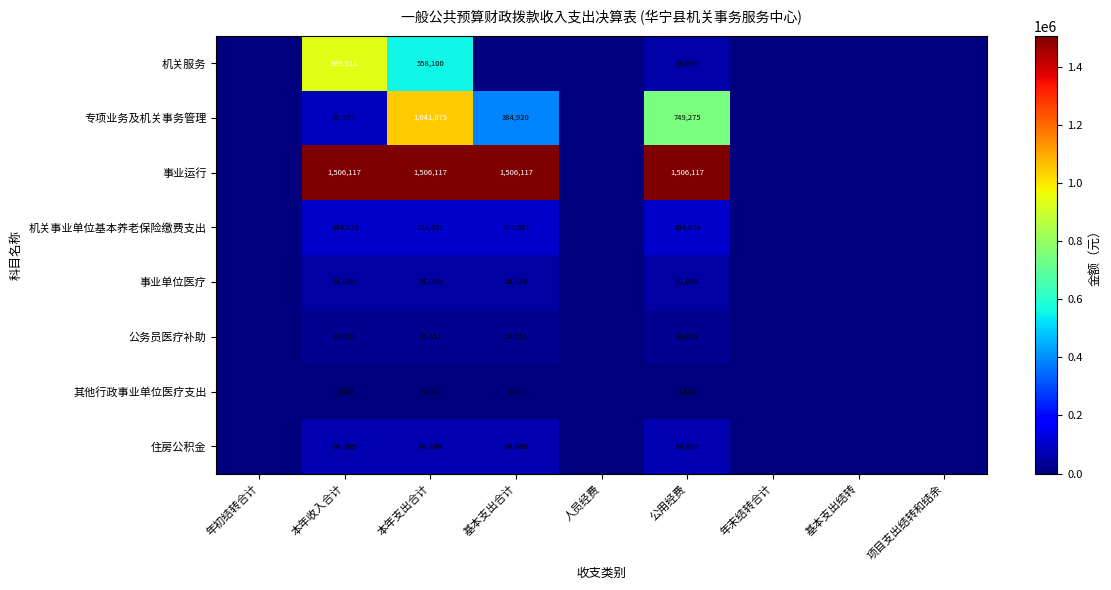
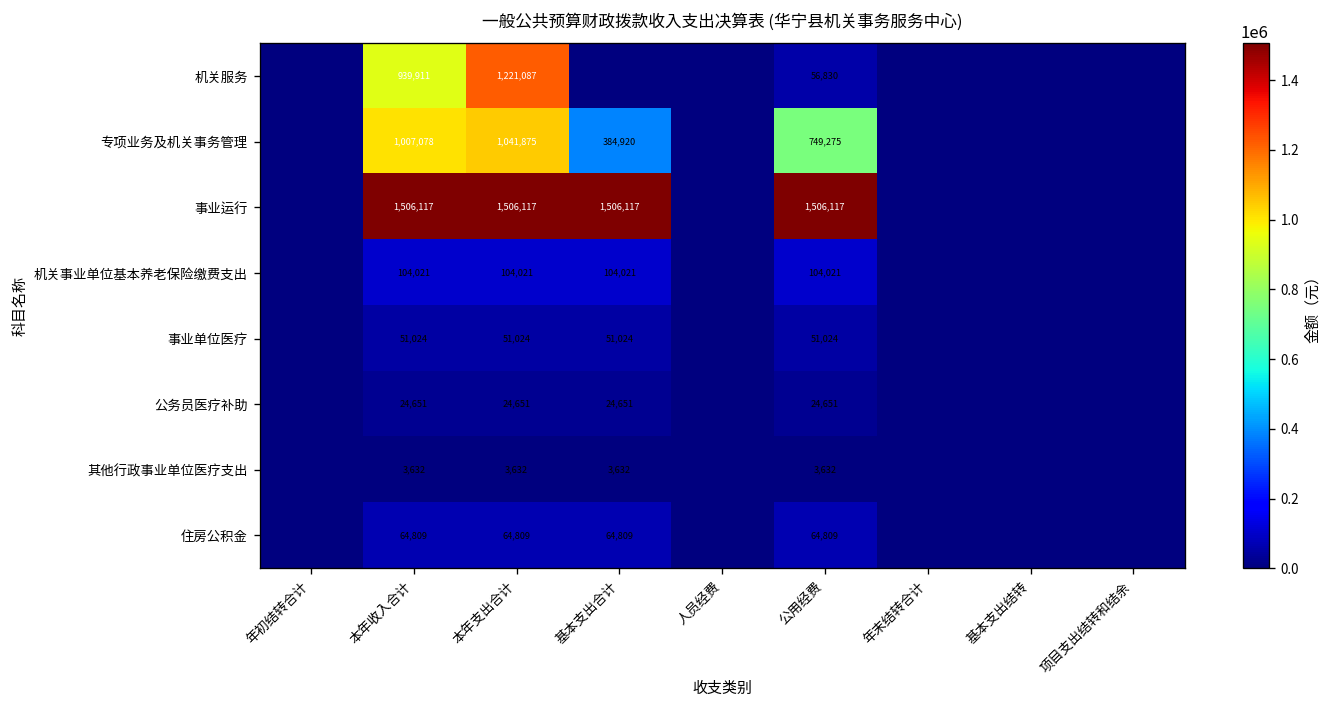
机关服务, 本年支出合计: 558,100 -> 1,221,087
专项业务及机关事务管理, 本年收入合计: 83,871 -> 1,007,078
